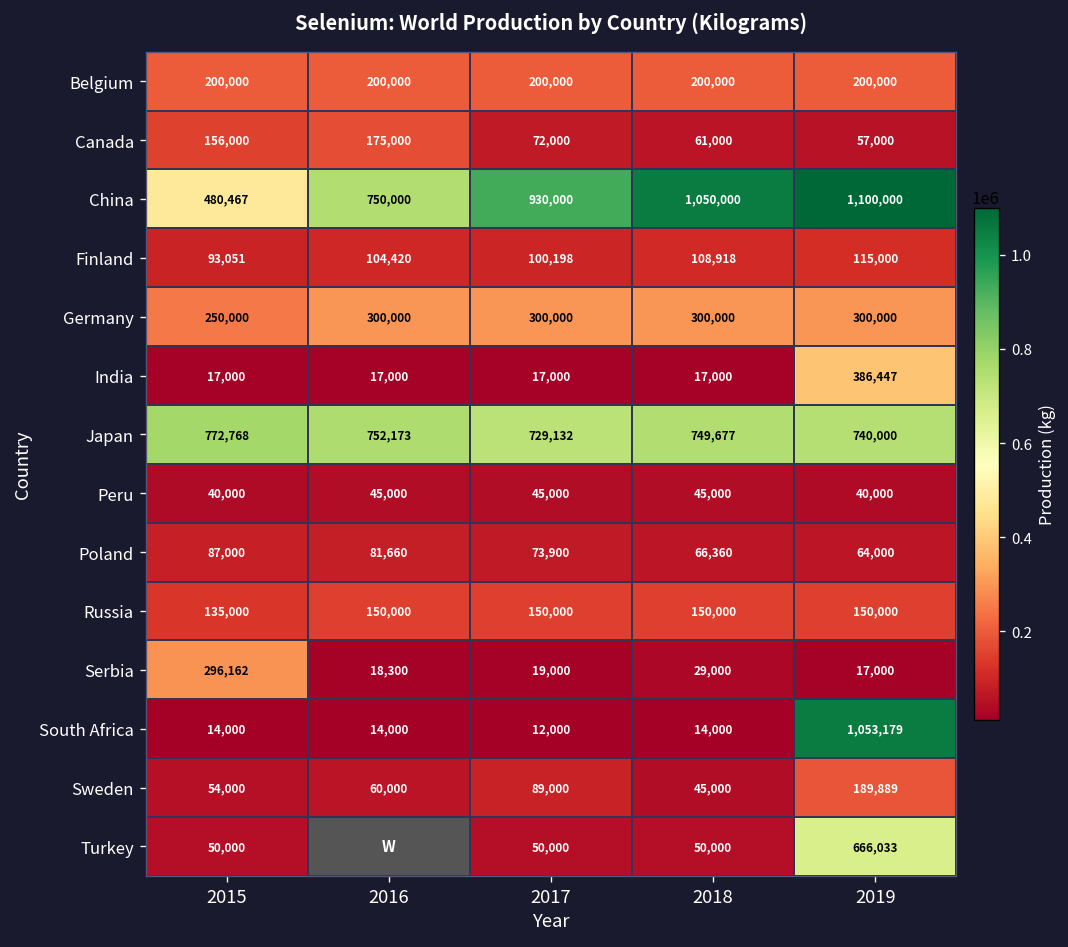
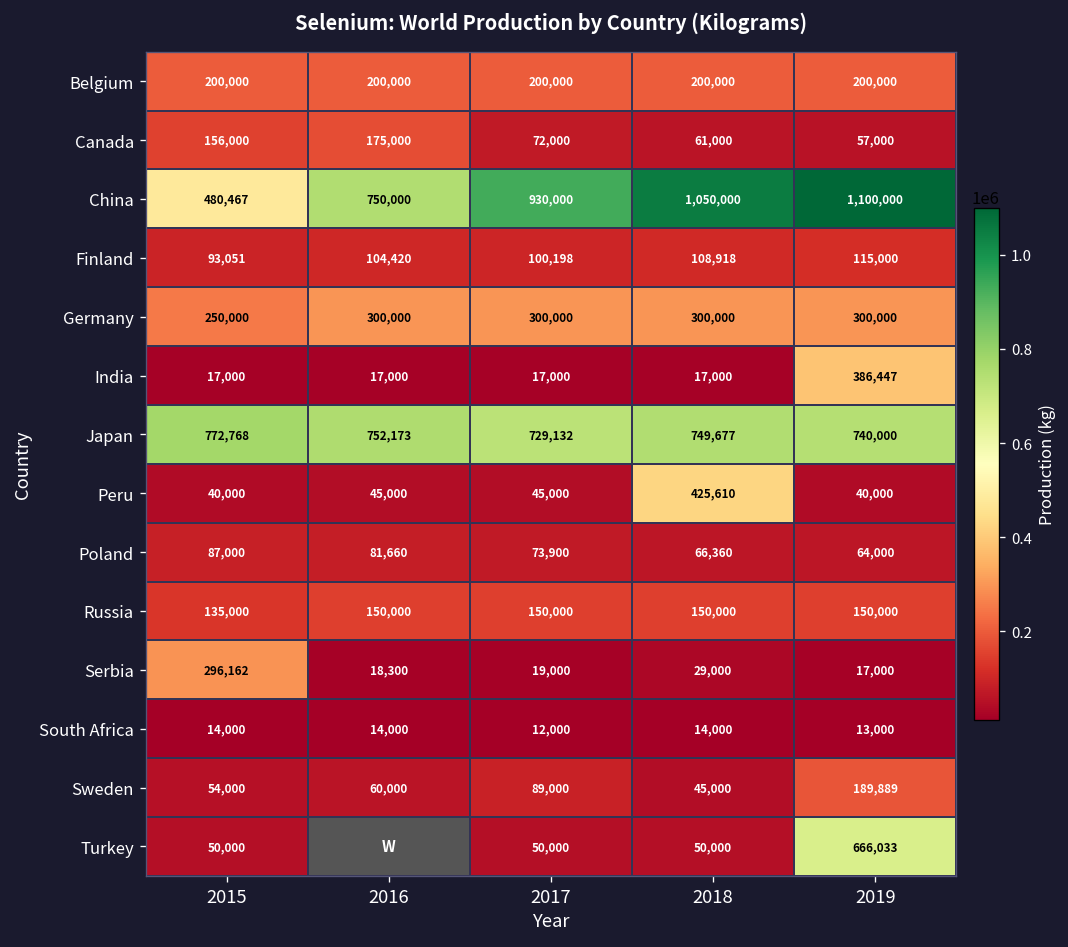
Peru, 2018: 45,000 -> 425,610
South Africa, 2019: 1,053,179 -> 13,000
